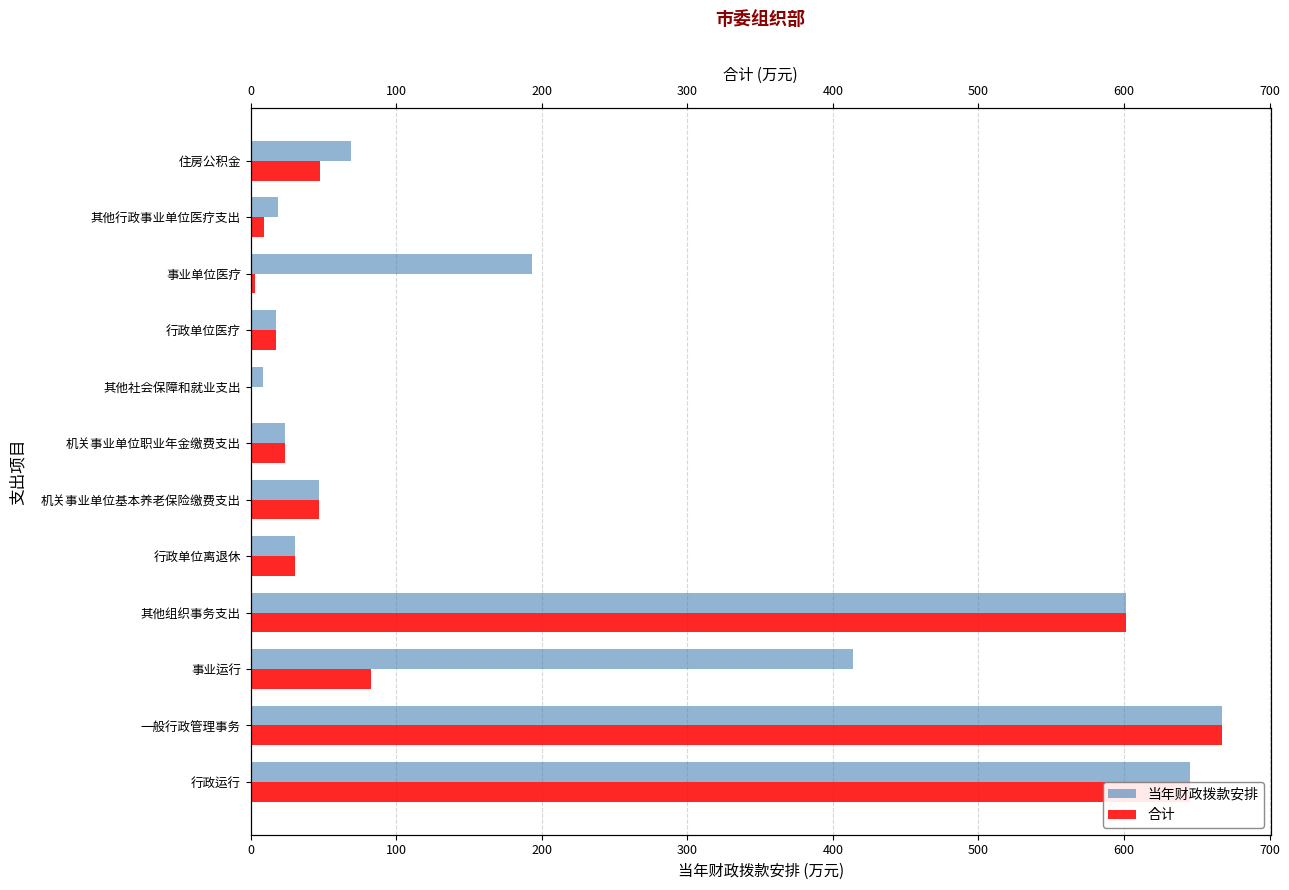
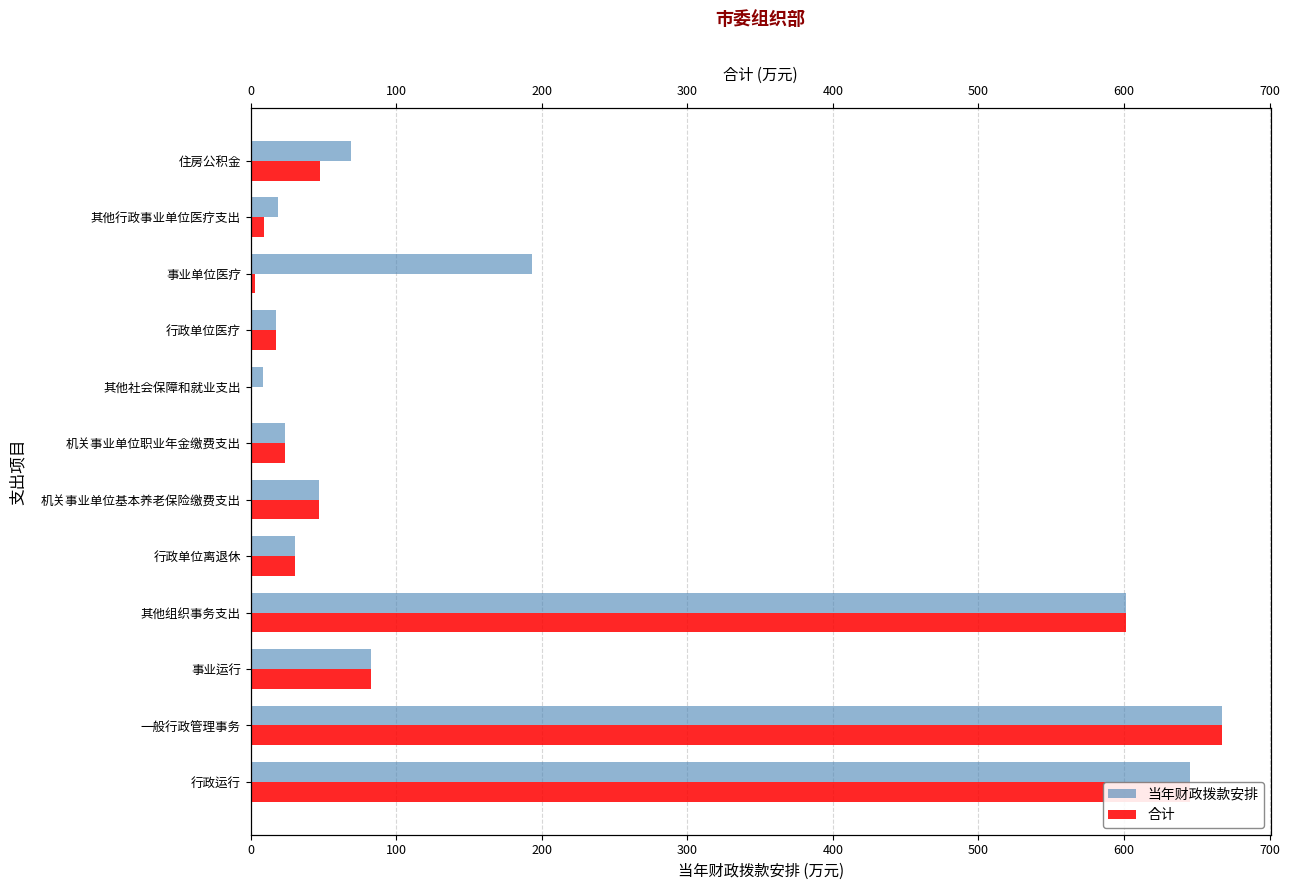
当年财政拨款安排, 事业运行: 414 -> 83
